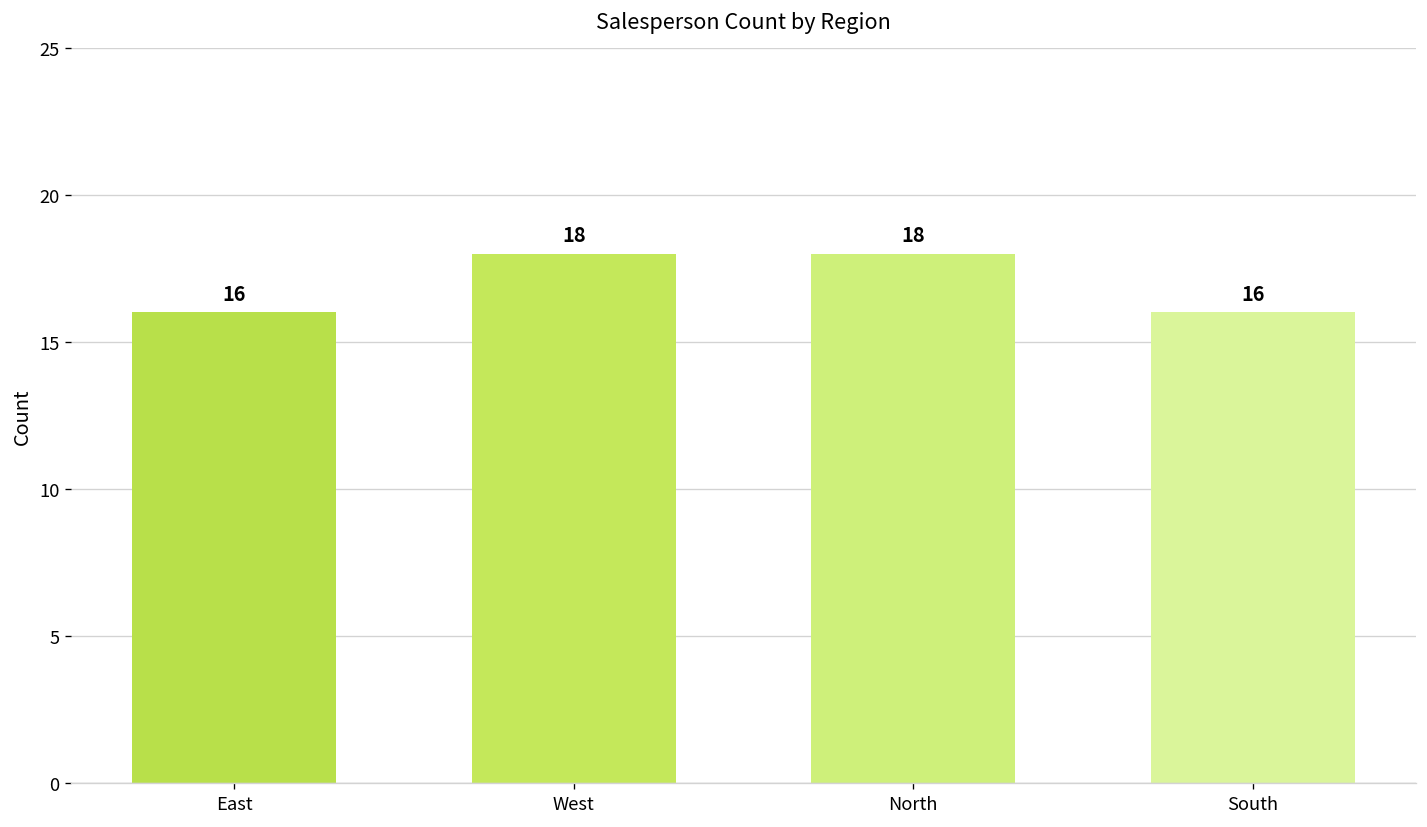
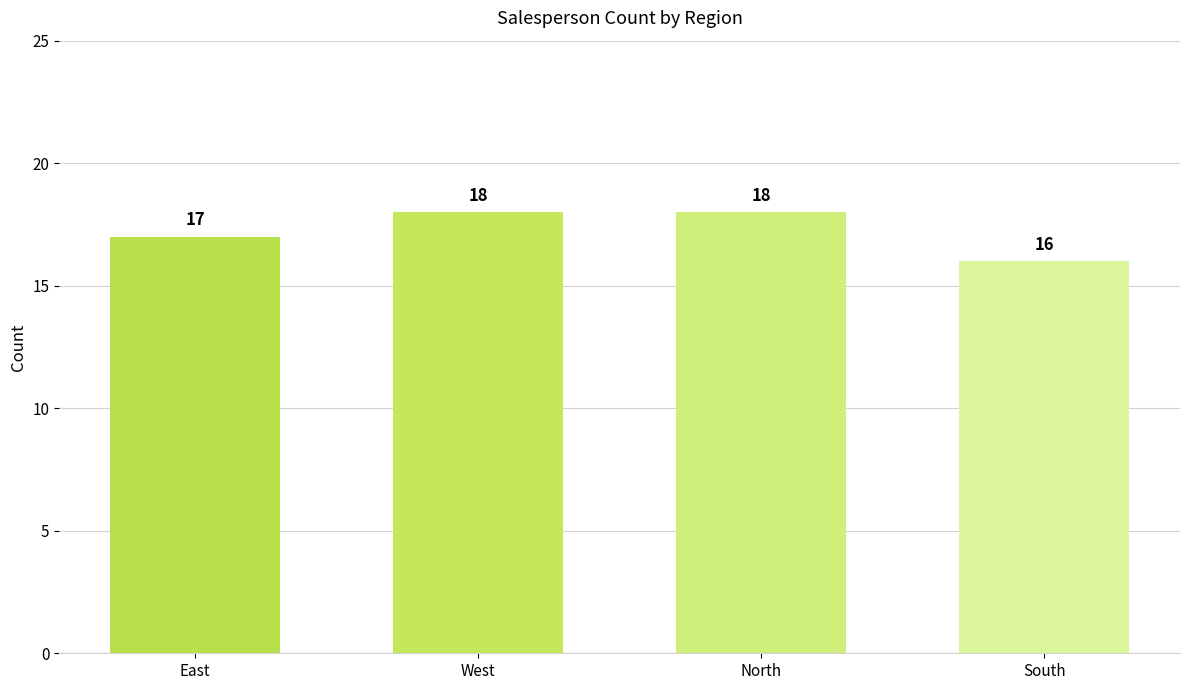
East: 16 -> 17
